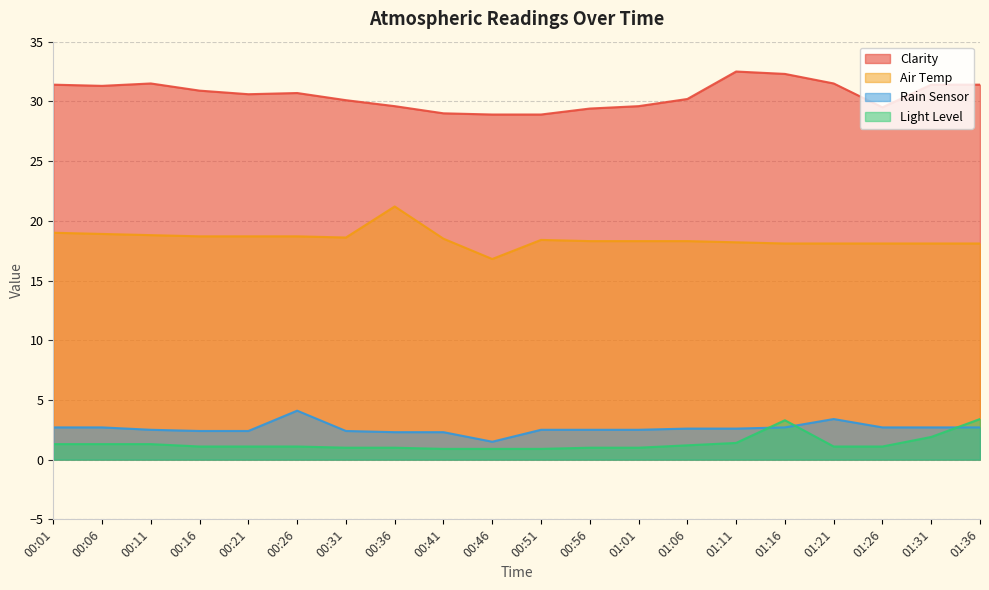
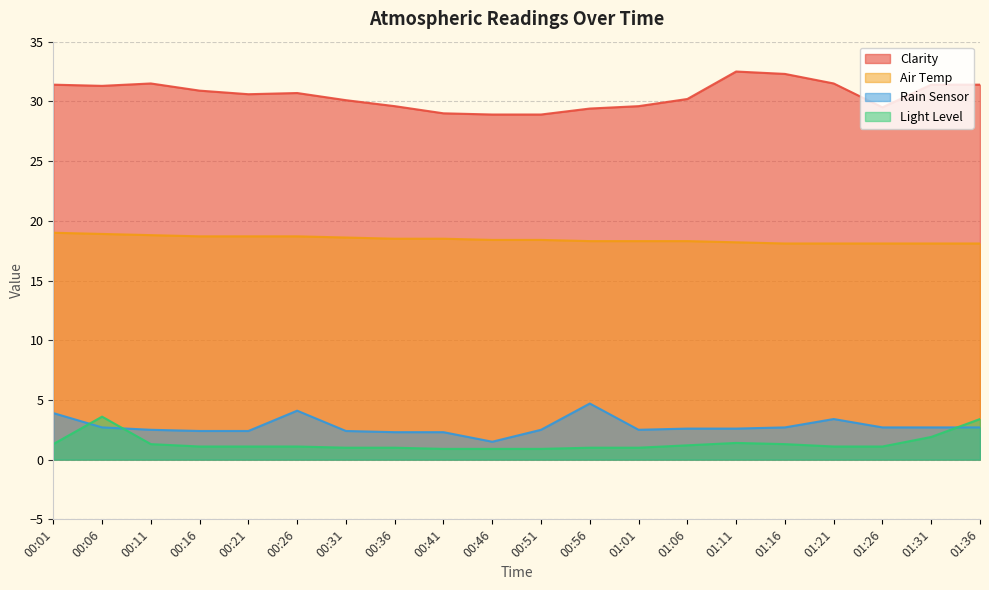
Rain Sensor, 00:01: 2.7 -> 3.9
Light Level, 00:06: 1.3 -> 3.6
Air Temp, 00:36: 21.2 -> 18.5
Air Temp, 00:46: 16.8 -> 18.4
Rain Sensor, 00:56: 2.5 -> 4.7
Light Level, 01:16: 3.3 -> 1.3
